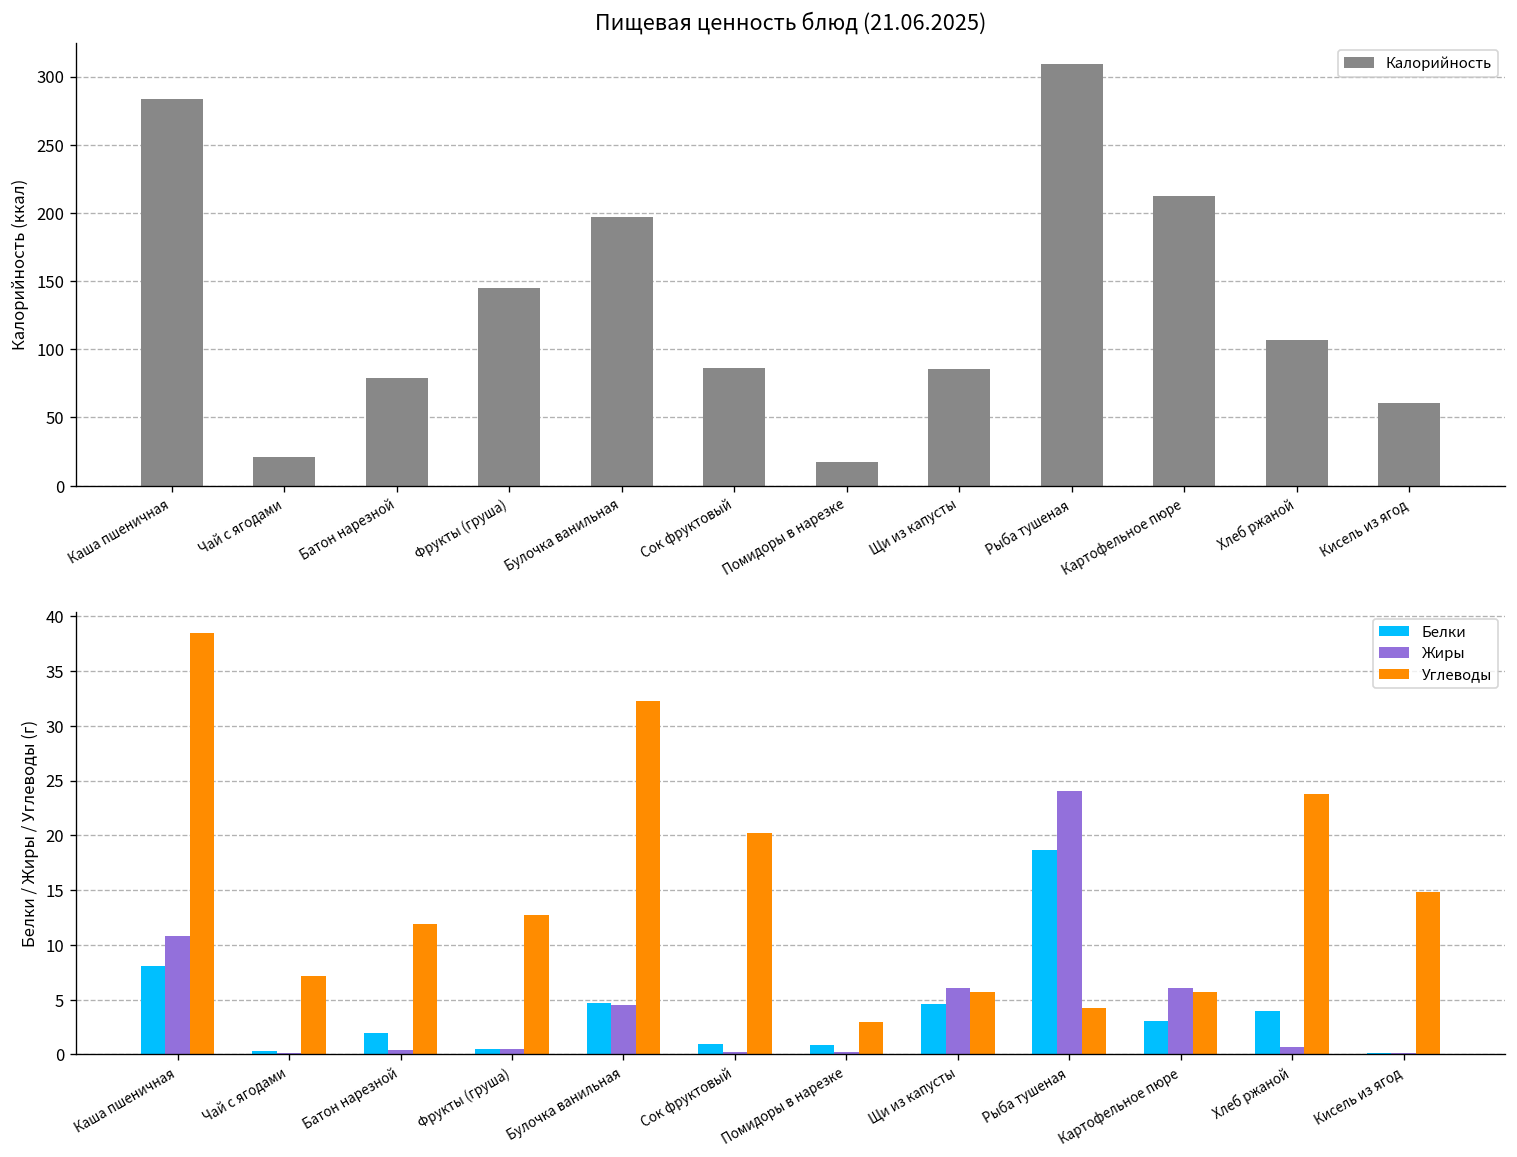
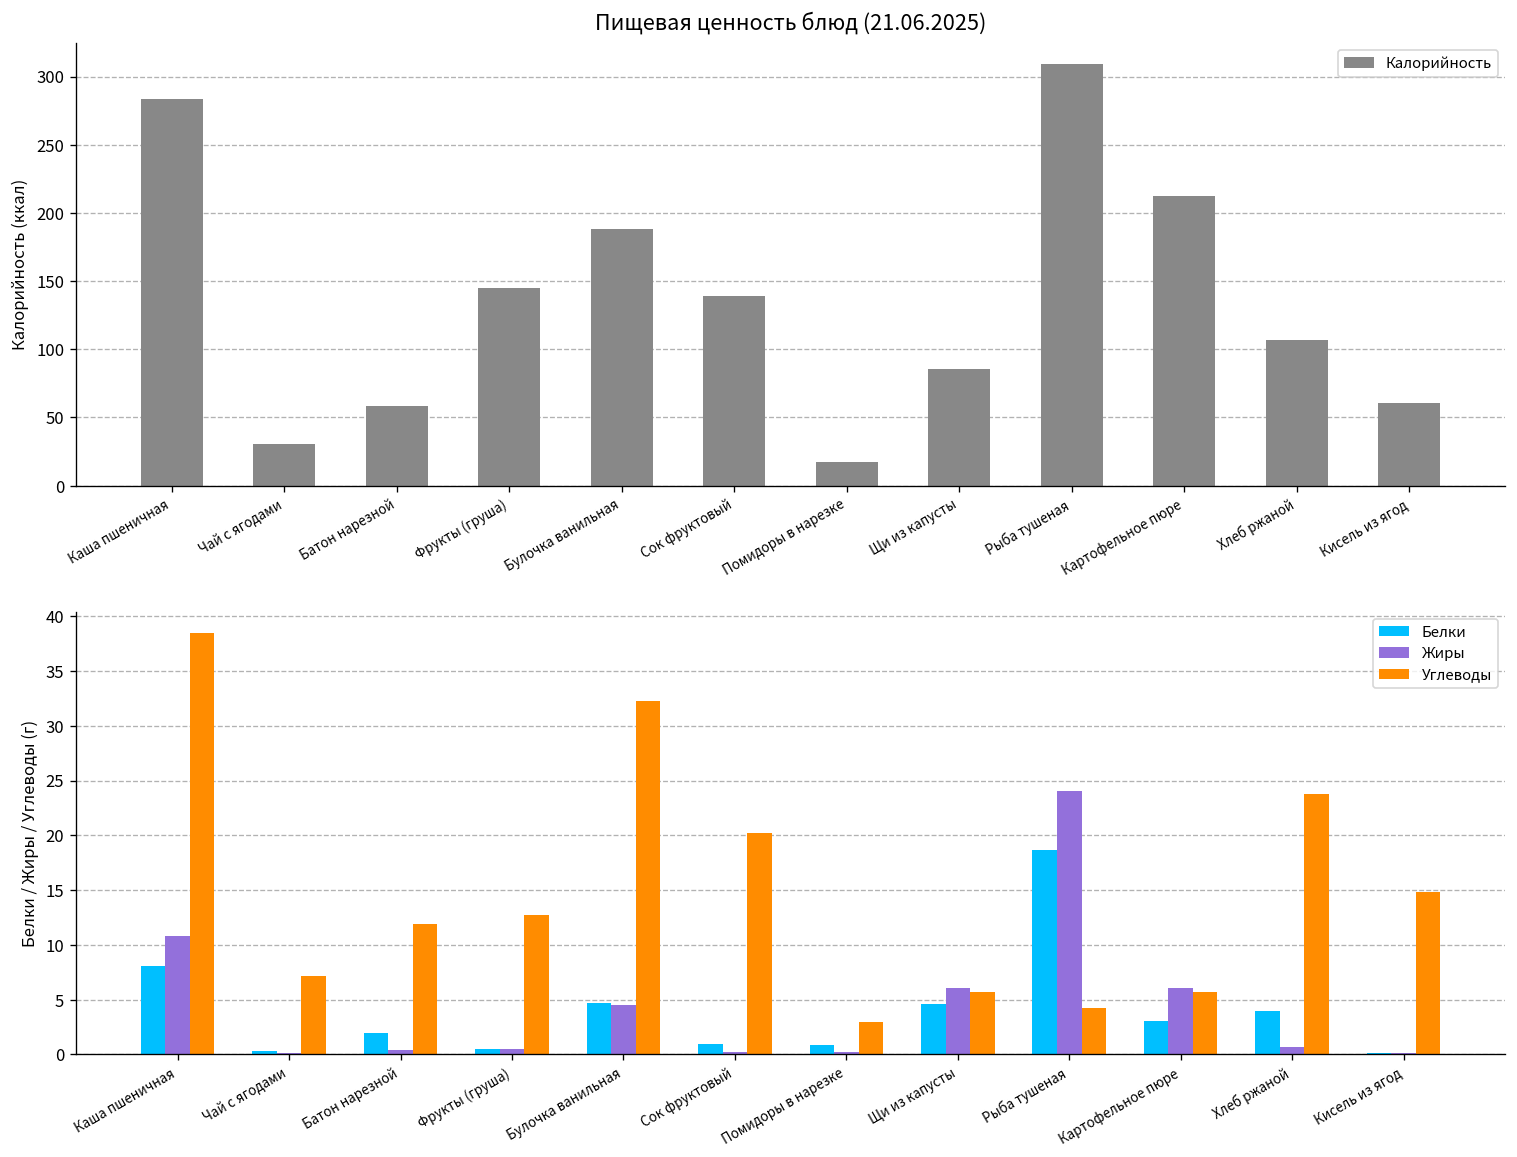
Пищевая ценность блюд (21.06.2025), Чай с ягодами: 21 -> 31
Пищевая ценность блюд (21.06.2025), Батон нарезной: 79 -> 59
Пищевая ценность блюд (21.06.2025), Булочка ванильная: 197 -> 188
Пищевая ценность блюд (21.06.2025), Сок фруктовый: 87 -> 139
